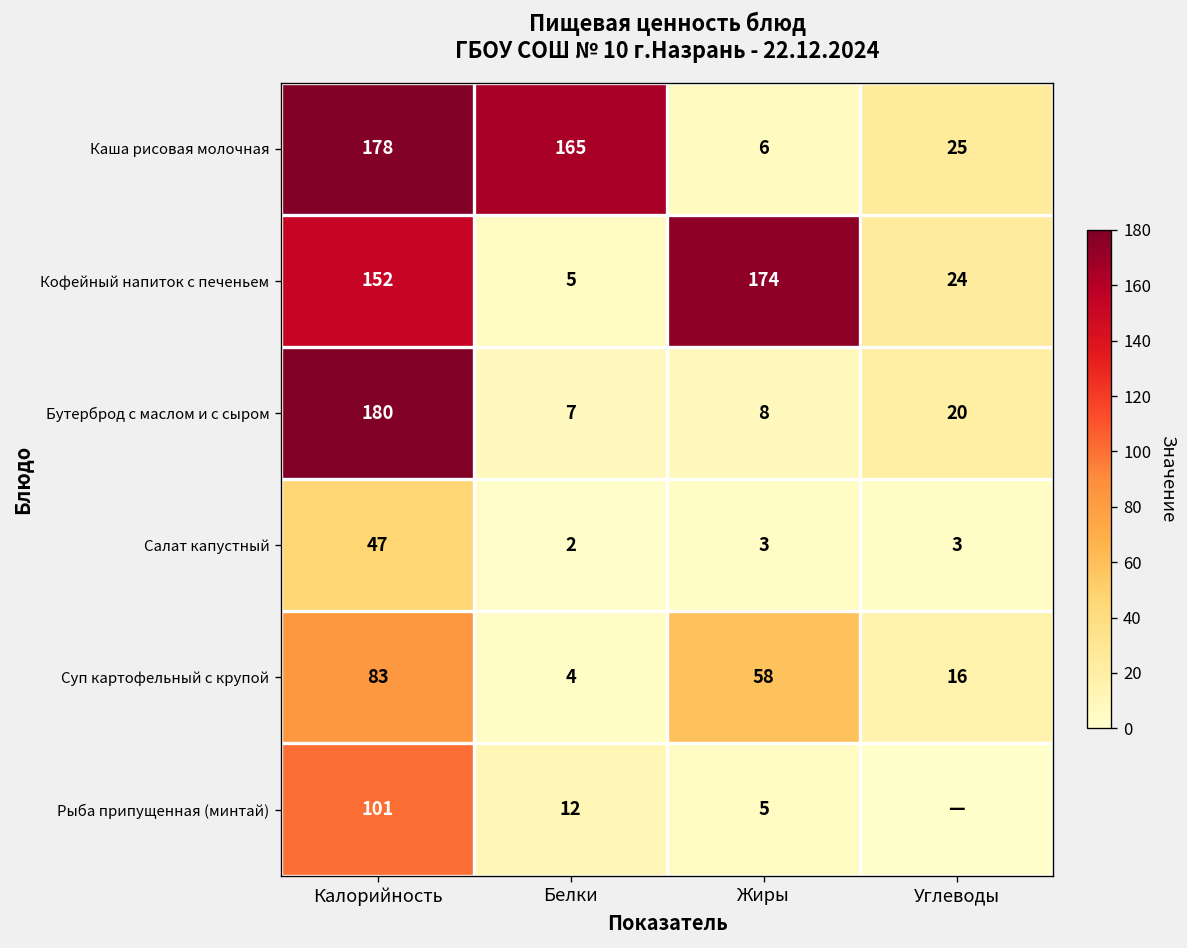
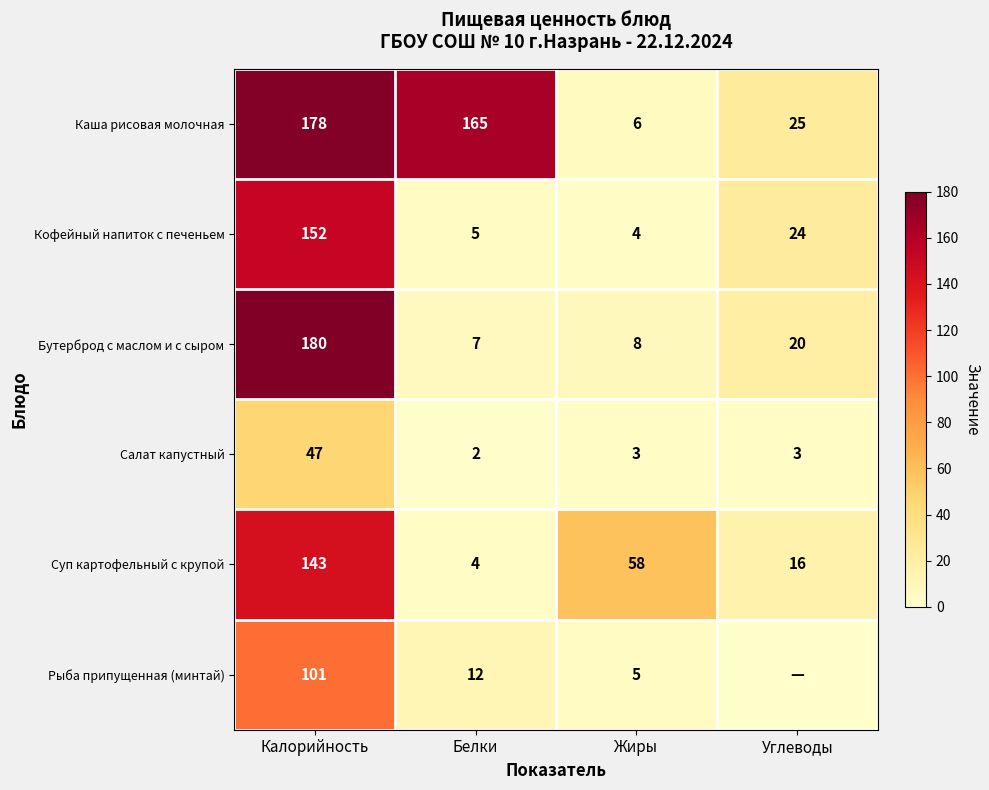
Кофейный напиток с печеньем, Жиры: 174 -> 4
Суп картофельный с крупой, Калорийность: 83 -> 143
